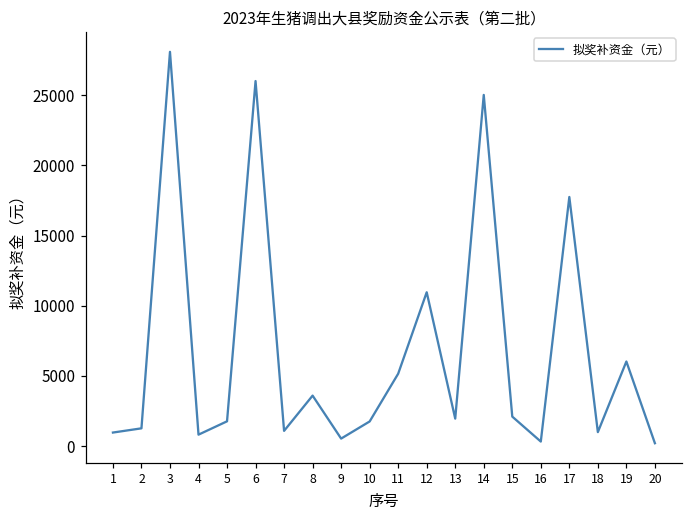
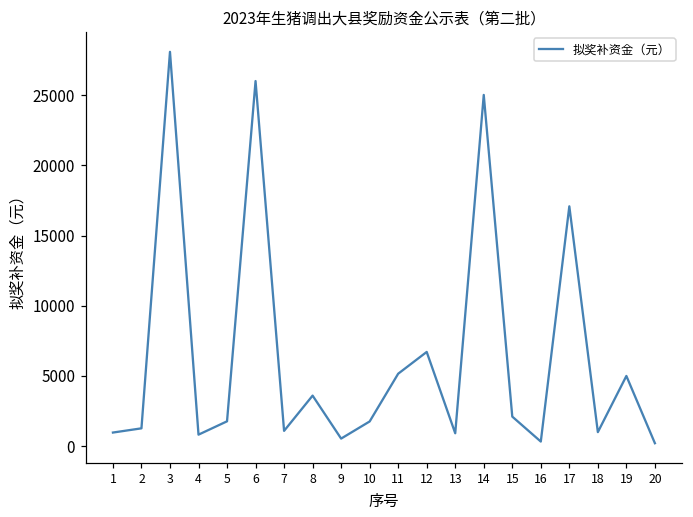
12: 11000 -> 6700
13: 2000 -> 900
17: 17700 -> 17100
19: 6000 -> 5000
